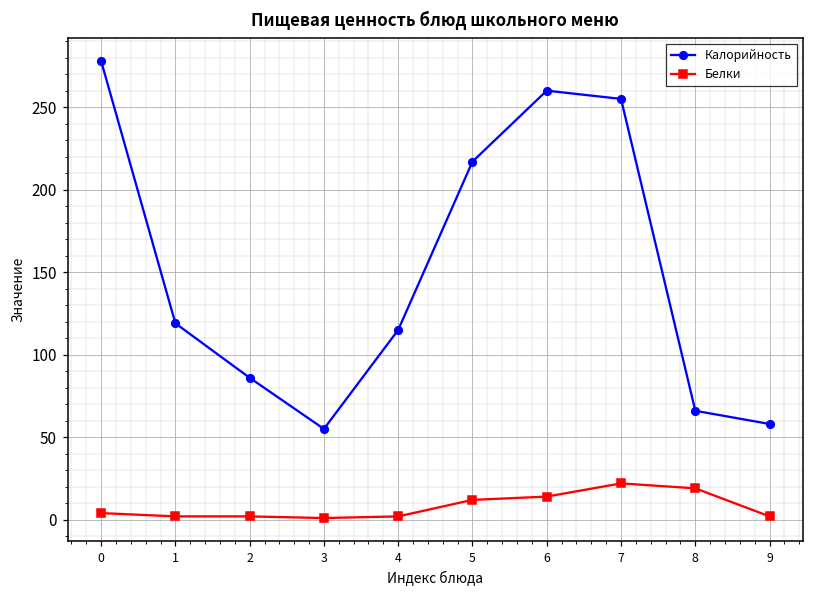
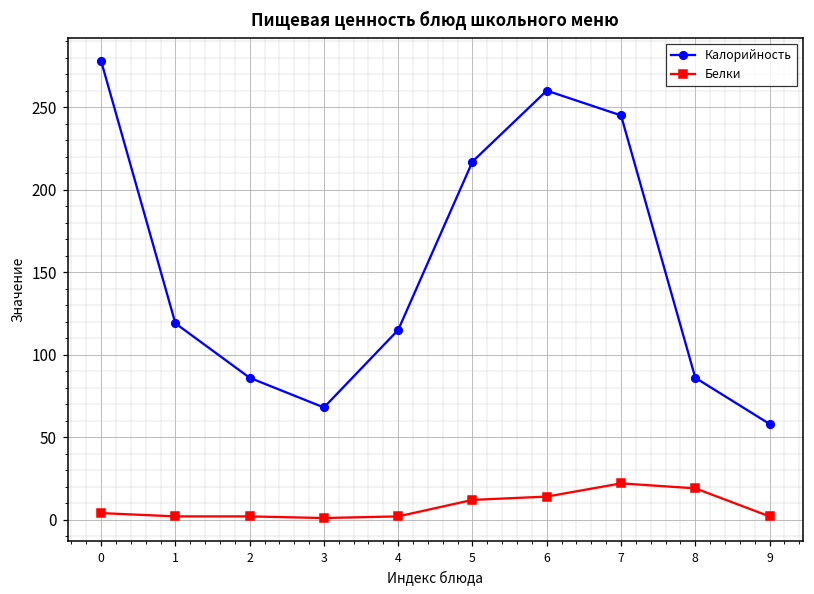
Калорийность, 3: 55 -> 68
Калорийность, 7: 255 -> 245
Калорийность, 8: 66 -> 86
